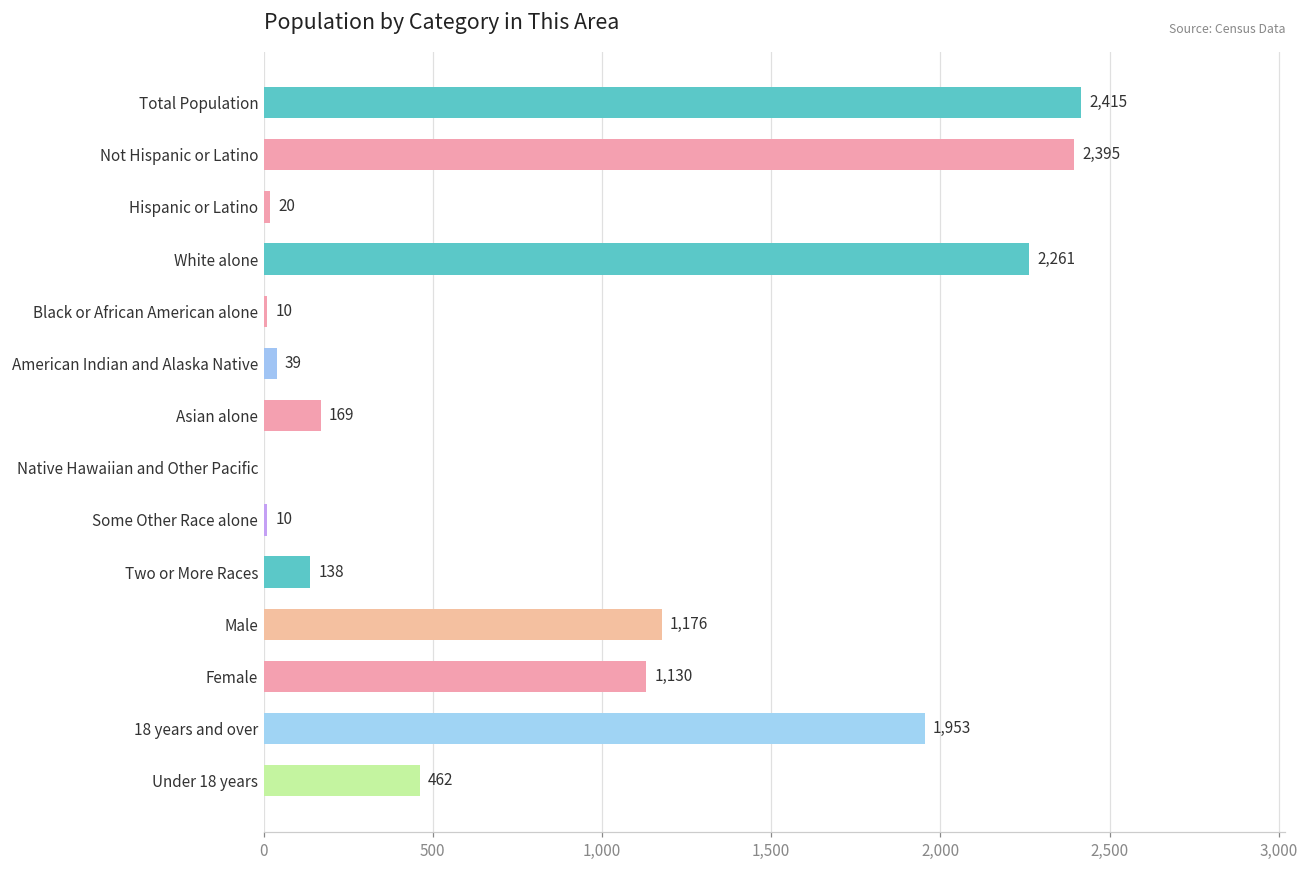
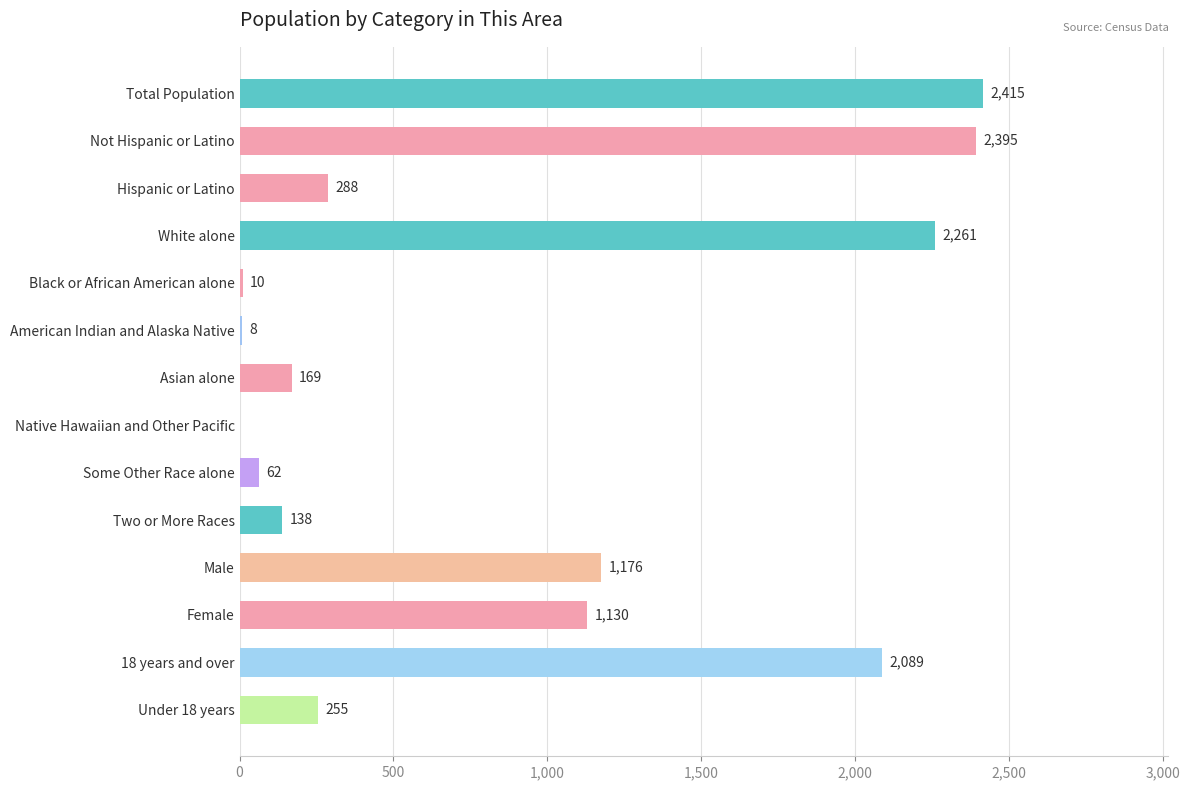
Hispanic or Latino: 20 -> 288
American Indian and Alaska Native: 39 -> 8
Some Other Race alone: 10 -> 62
18 years and over: 1,953 -> 2,089
Under 18 years: 462 -> 255
